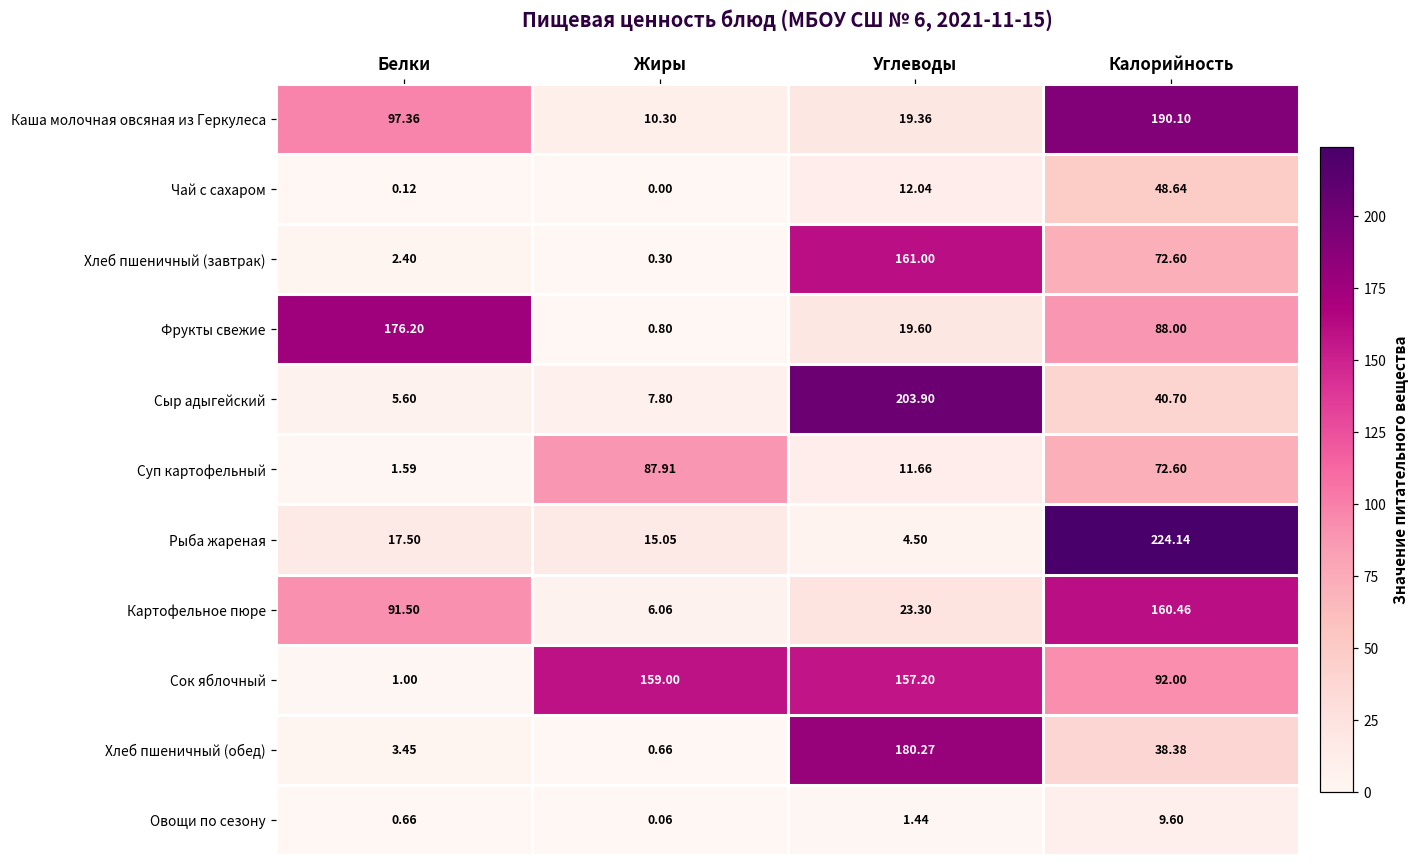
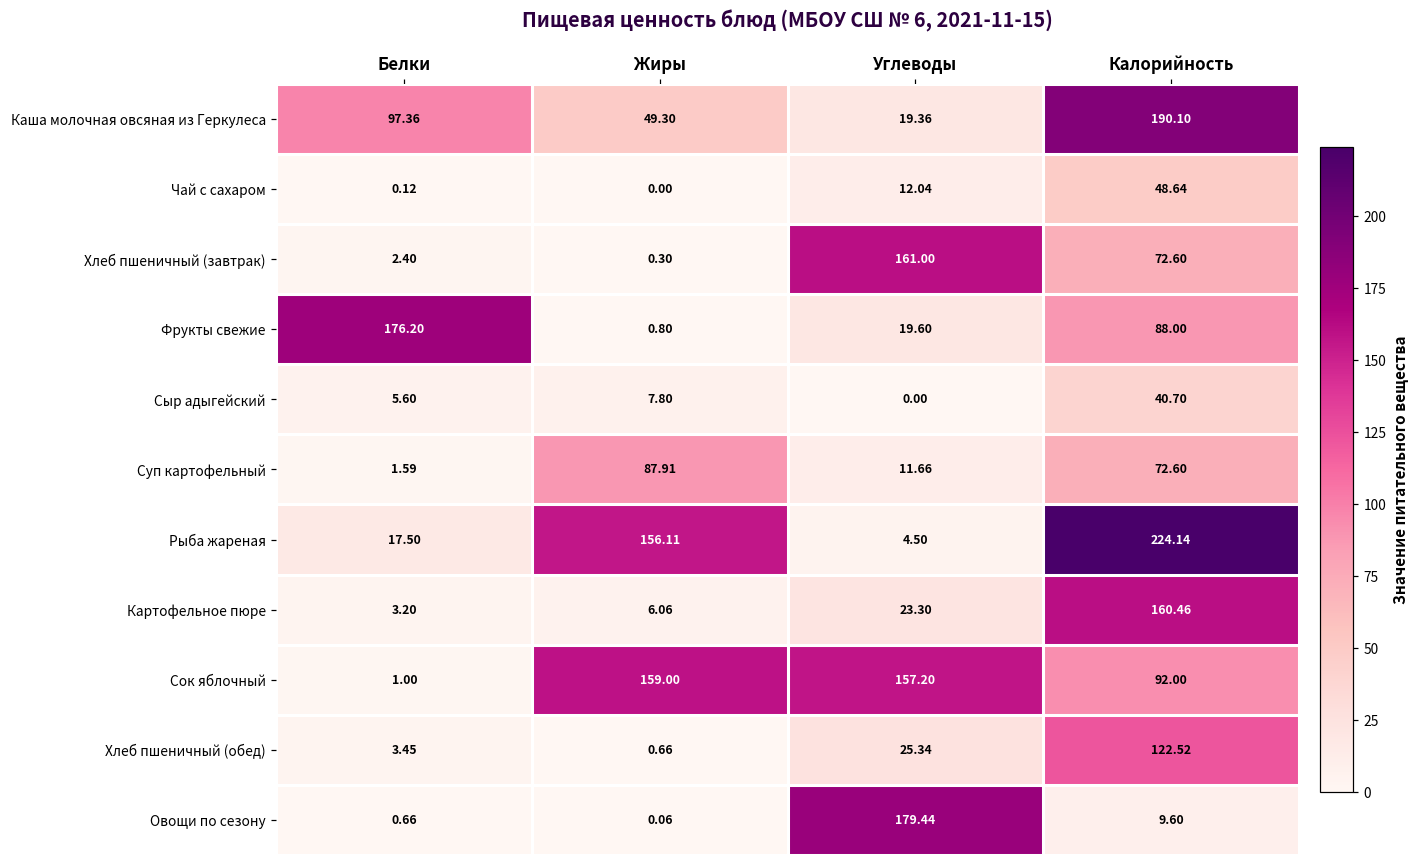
Каша молочная овсяная из Геркулеса, Жиры: 10.30 -> 49.30
Сыр адыгейский, Углеводы: 203.90 -> 0.00
Рыба жареная, Жиры: 15.05 -> 156.11
Картофельное пюре, Белки: 91.50 -> 3.20
Хлеб пшеничный (обед), Углеводы: 180.27 -> 25.34
Хлеб пшеничный (обед), Калорийность: 38.38 -> 122.52
Овощи по сезону, Углеводы: 1.44 -> 179.44
